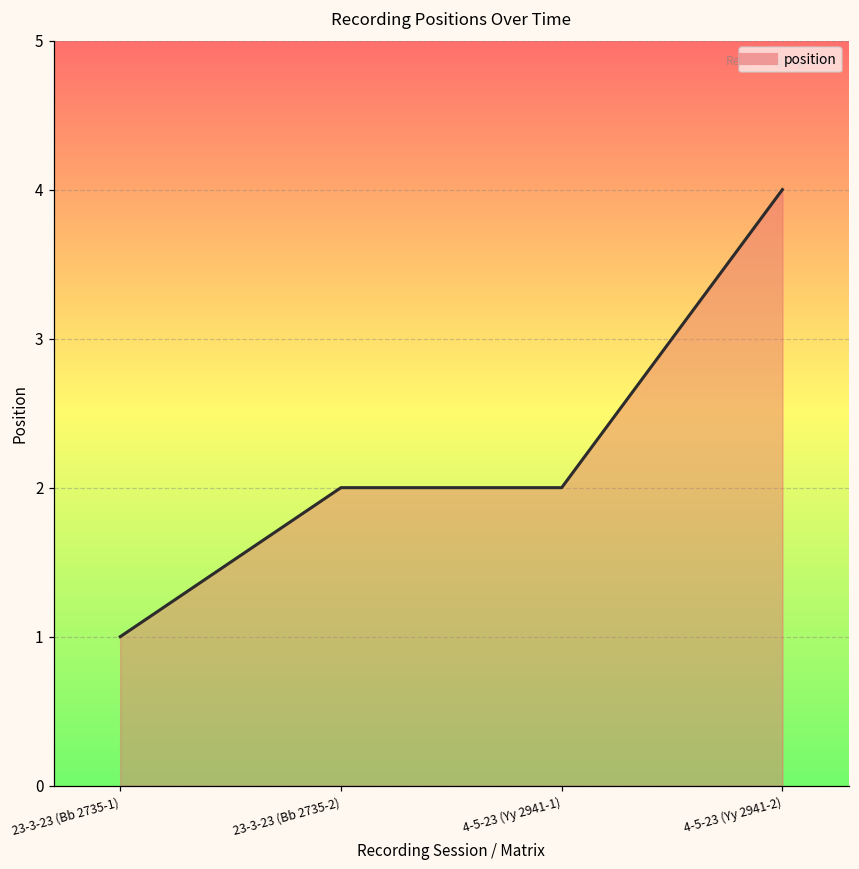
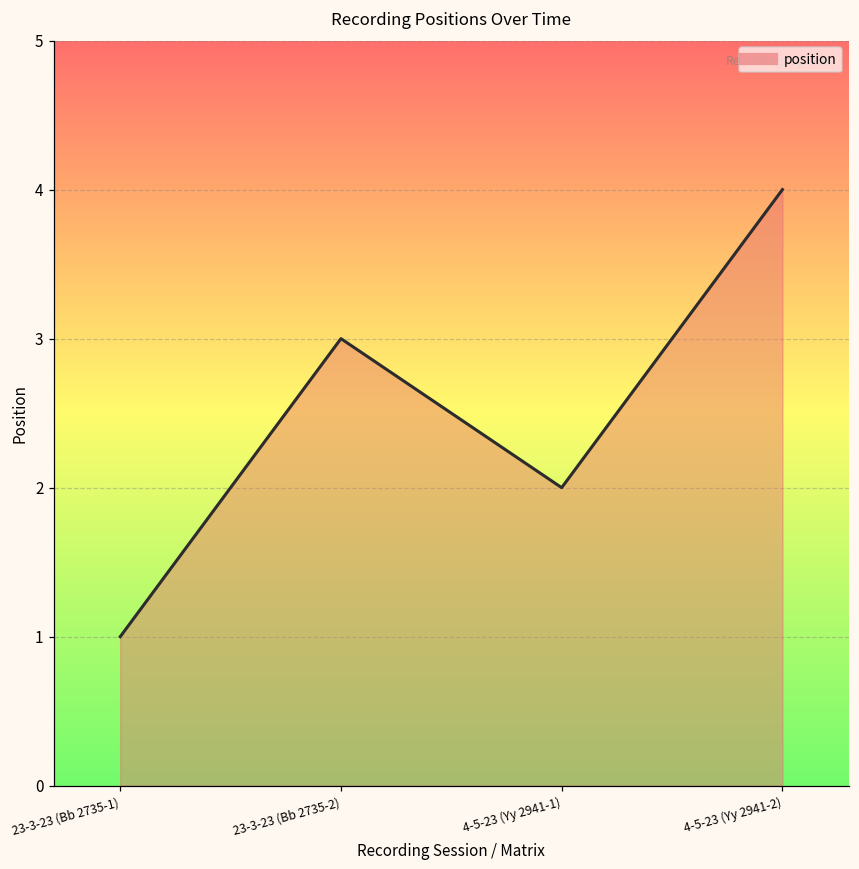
23-3-23 (Bb 2735-2): 2 -> 3
